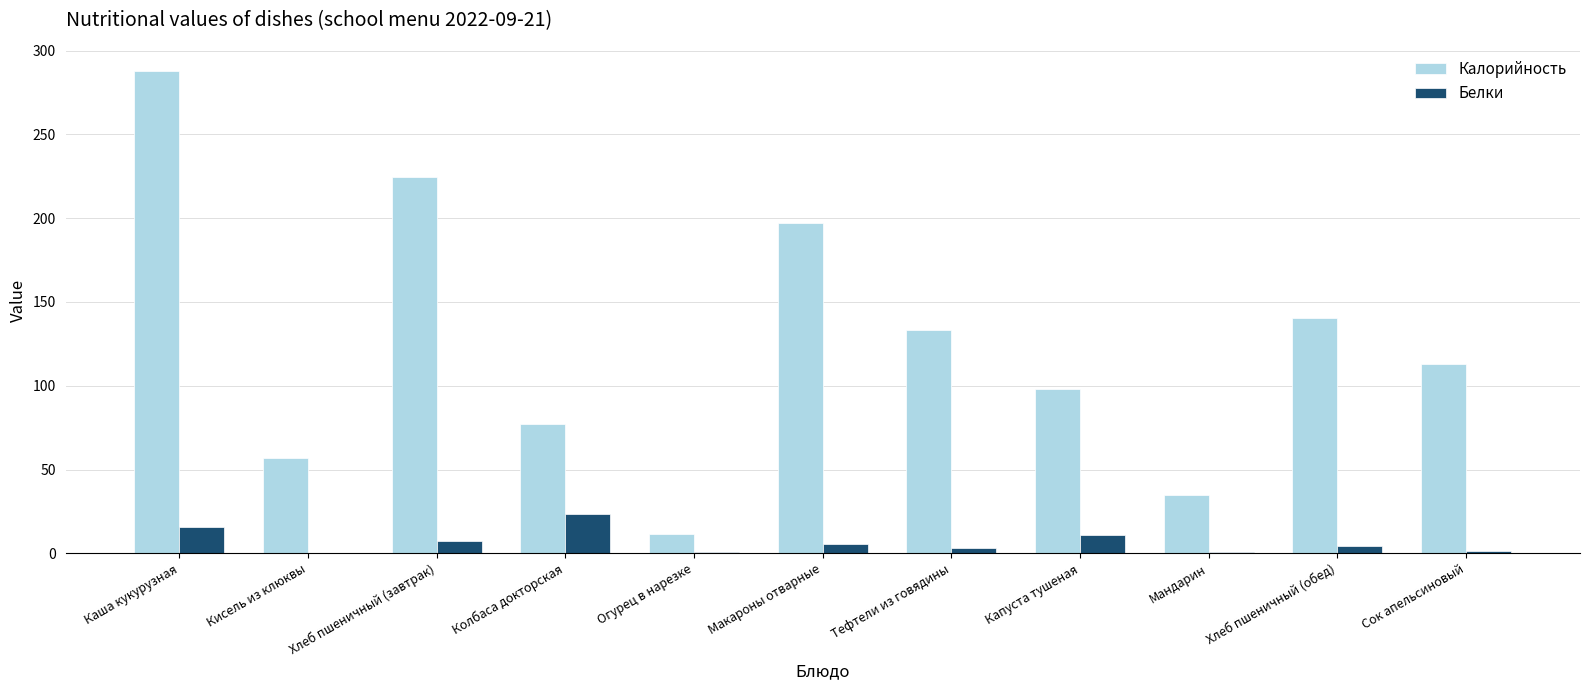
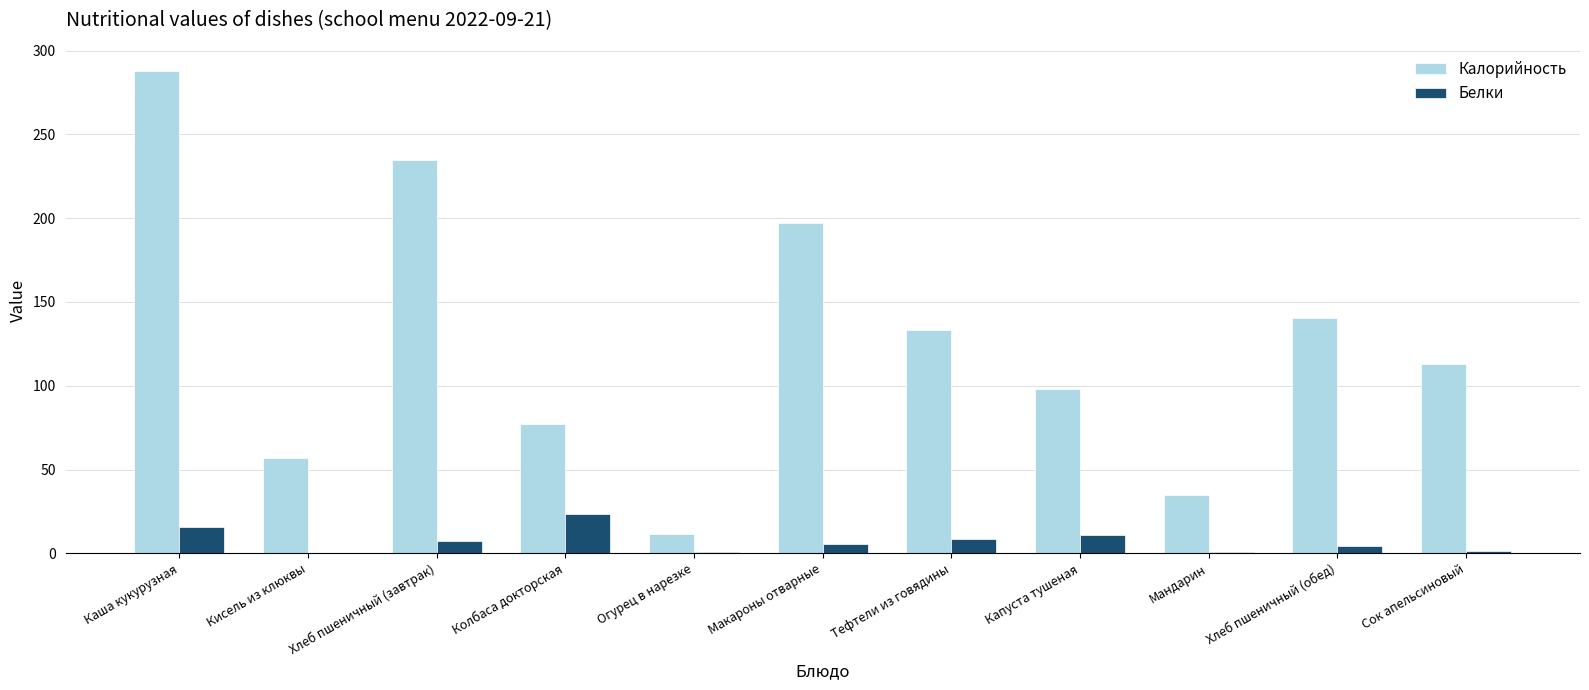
Калорийность, Хлеб пшеничный (завтрак): 225 -> 234
Белки, Тефтели из говядины: 3 -> 9
